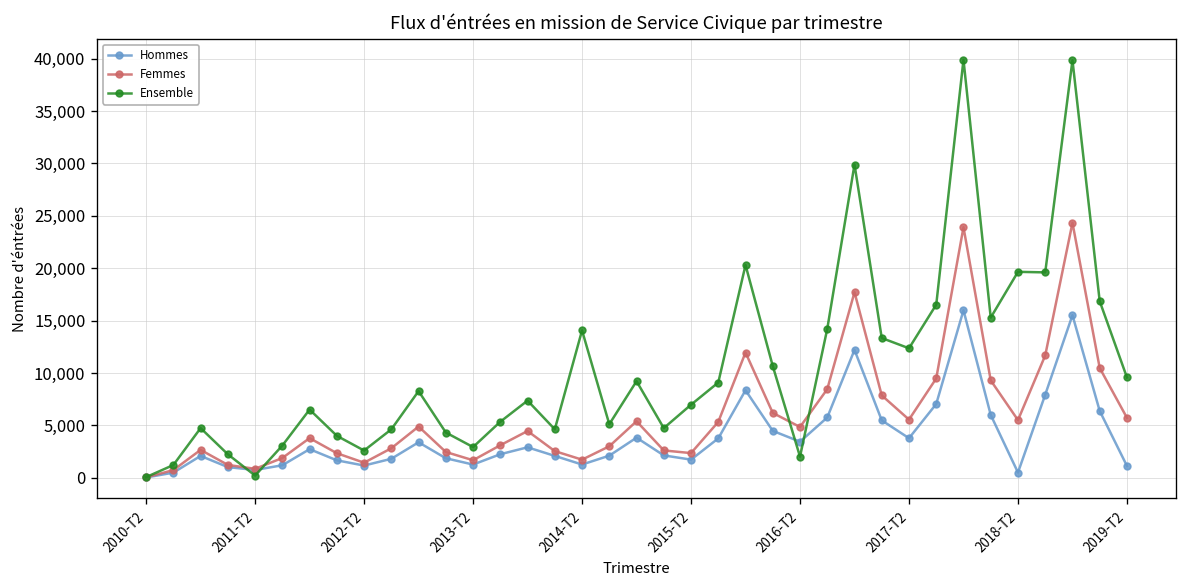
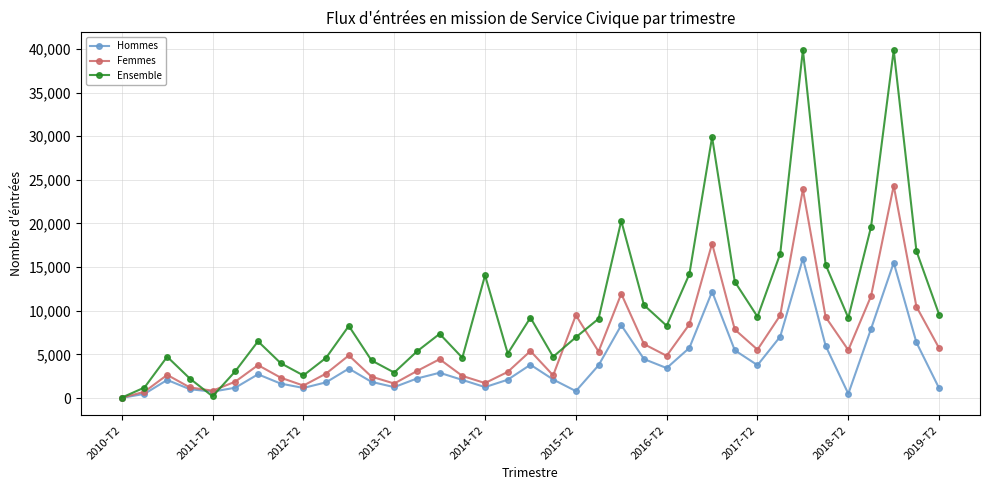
Hommes, 2015-T2: 2,000 -> 1,000
Femmes, 2015-T2: 2,000 -> 9,000
Ensemble, 2016-T2: 2,000 -> 8,000
Ensemble, 2017-T2: 12,000 -> 9,000
Ensemble, 2018-T2: 20,000 -> 9,000
